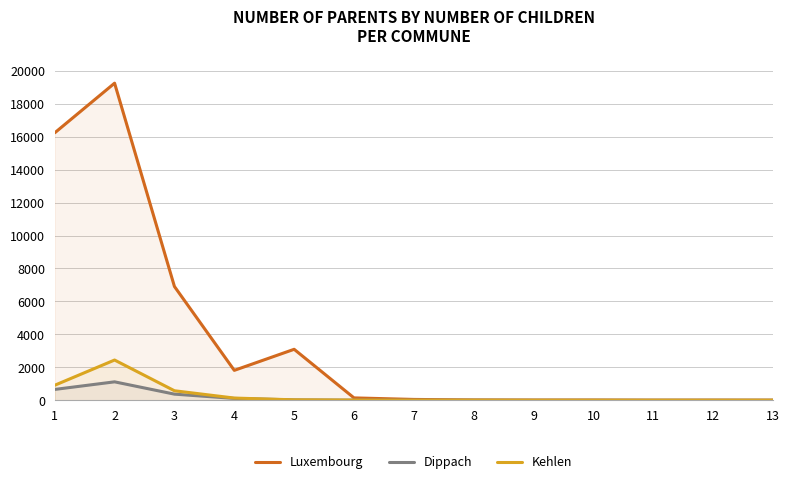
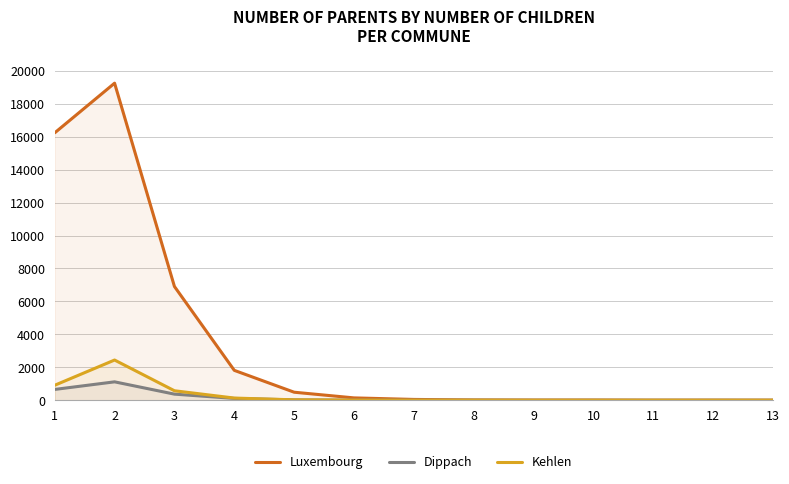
Luxembourg, 5: 3100 -> 500
